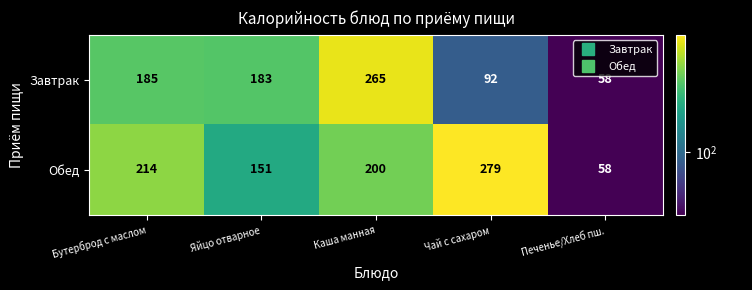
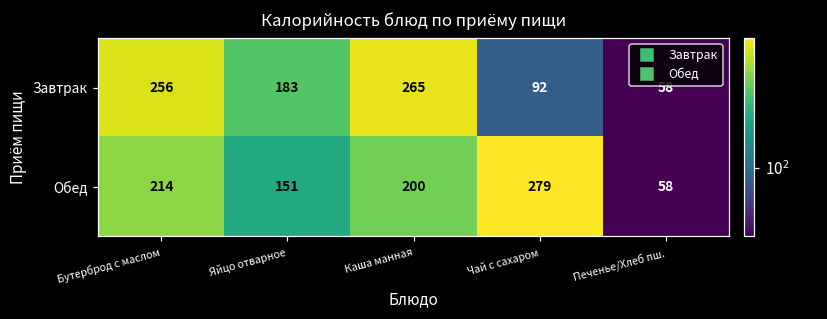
Завтрак, Бутерброд с маслом: 185 -> 256
